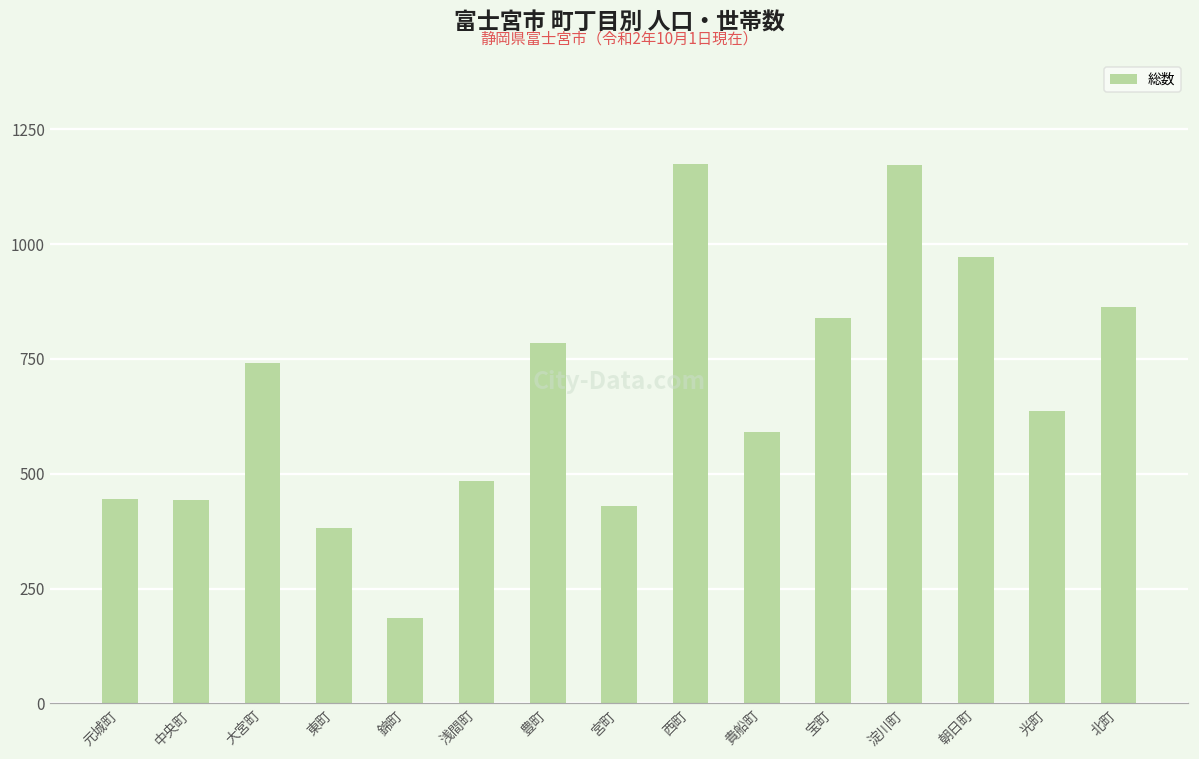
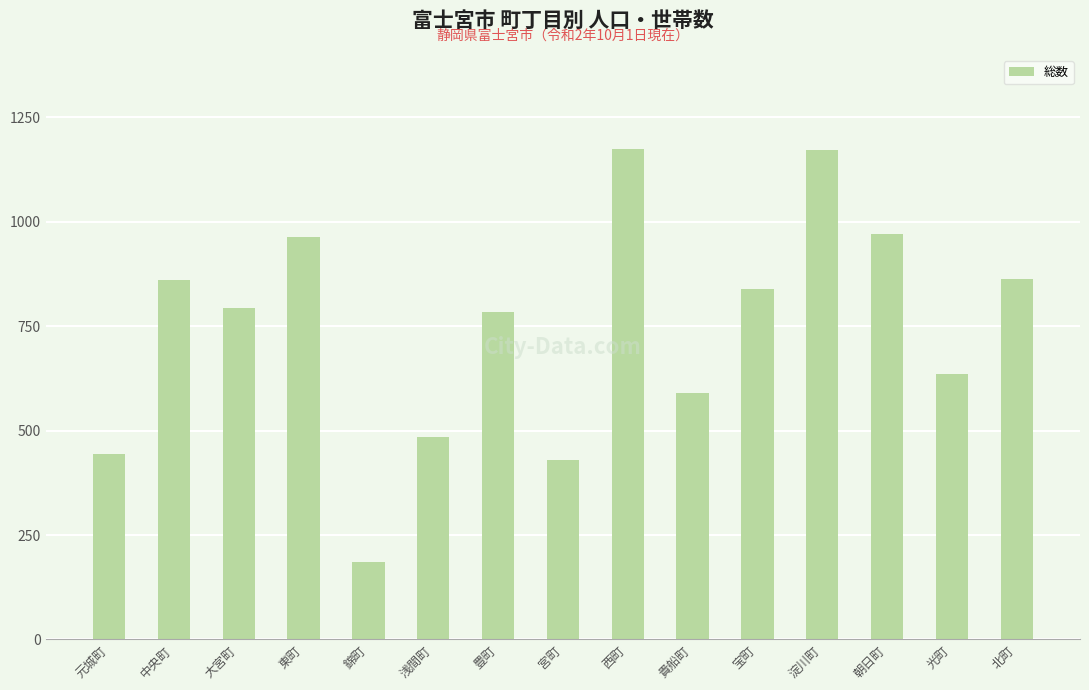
中央町: 440 -> 860
大宮町: 740 -> 790
東町: 380 -> 960
